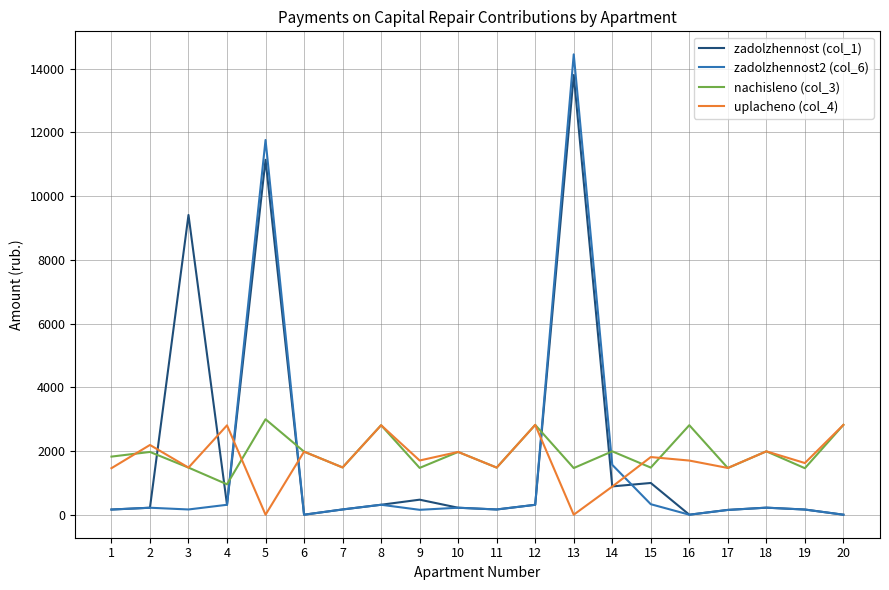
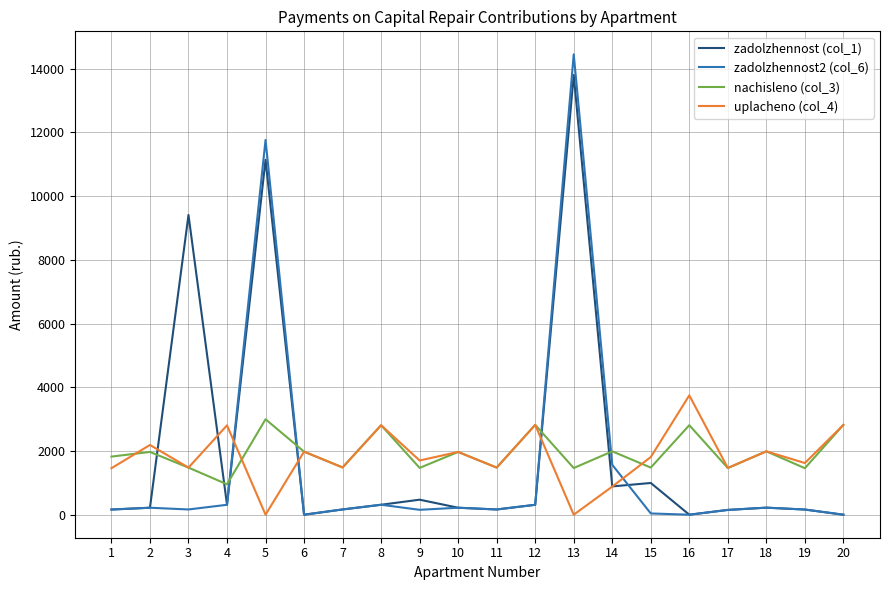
zadolzhennost2 (col_6), 15: 300 -> 0
uplacheno (col_4), 16: 1700 -> 3700
